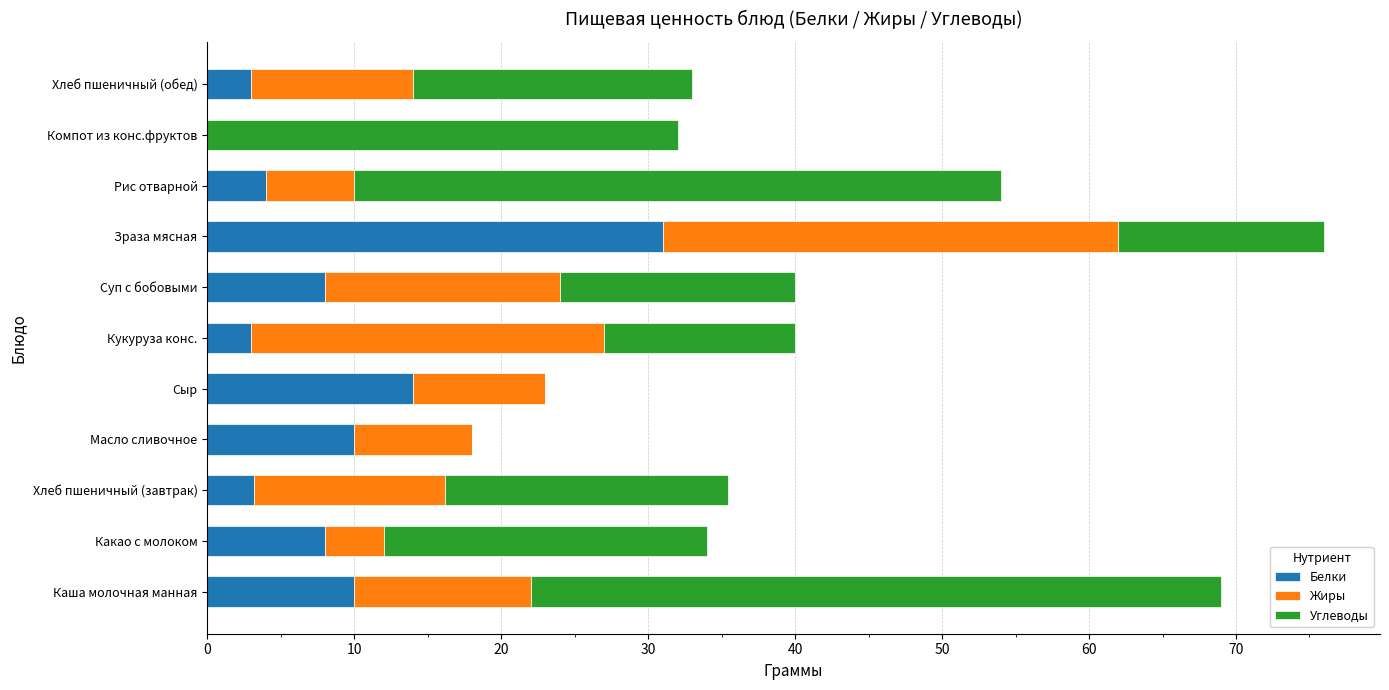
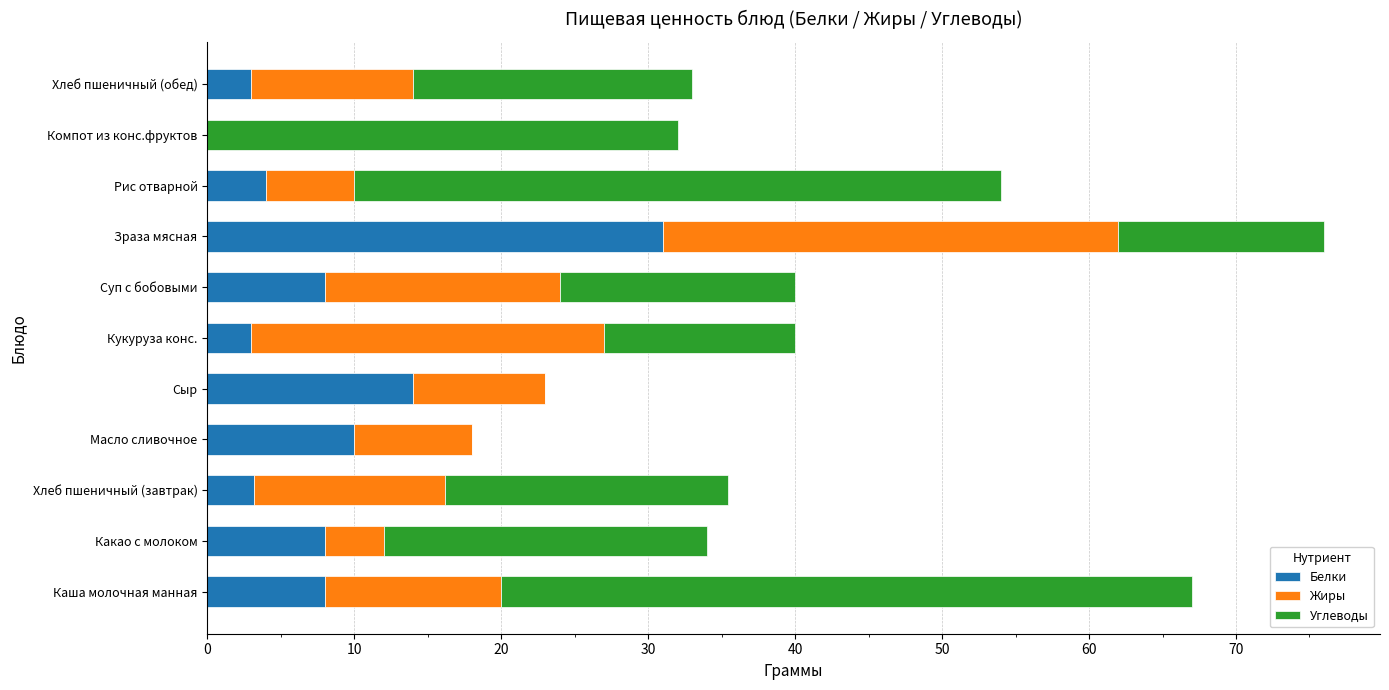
Белки, Каша молочная манная: 10 -> 8
